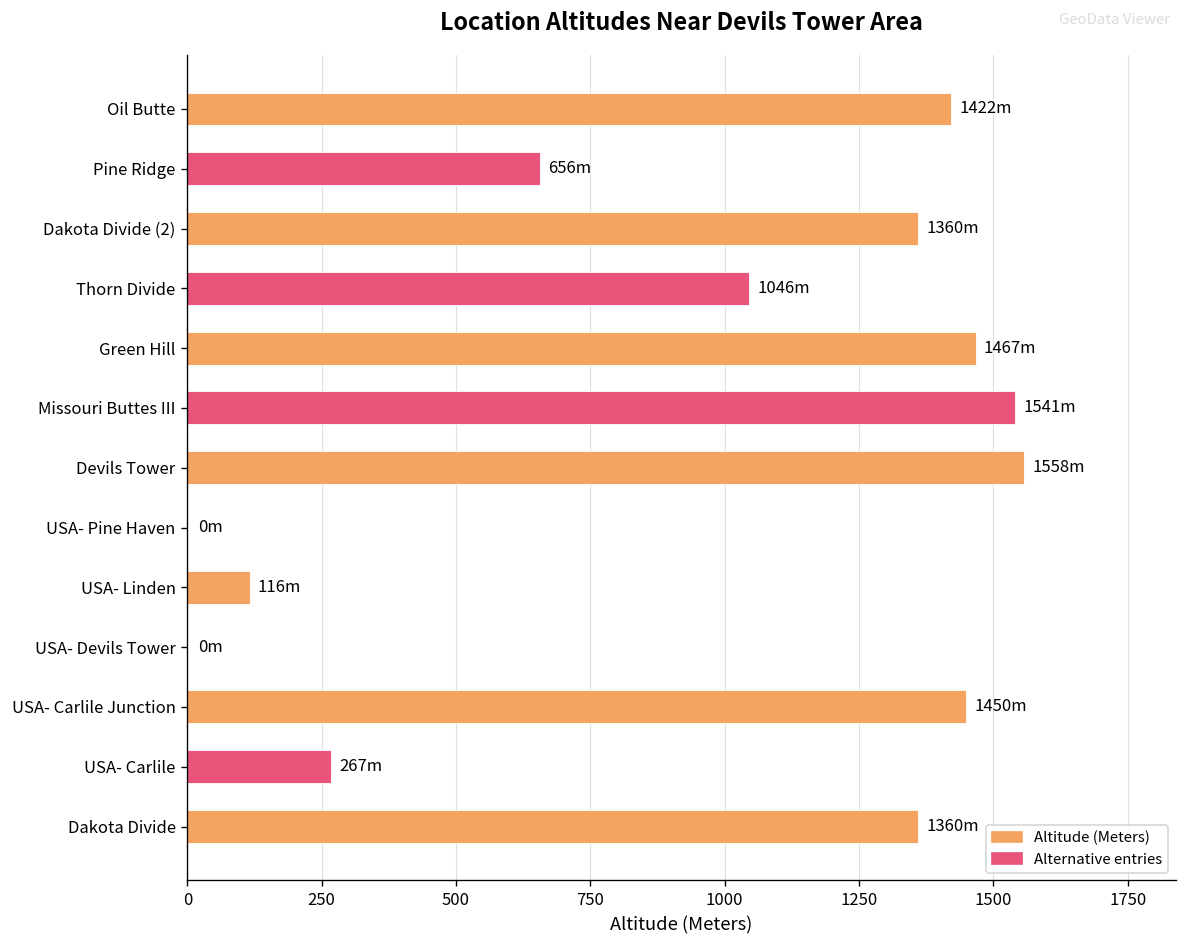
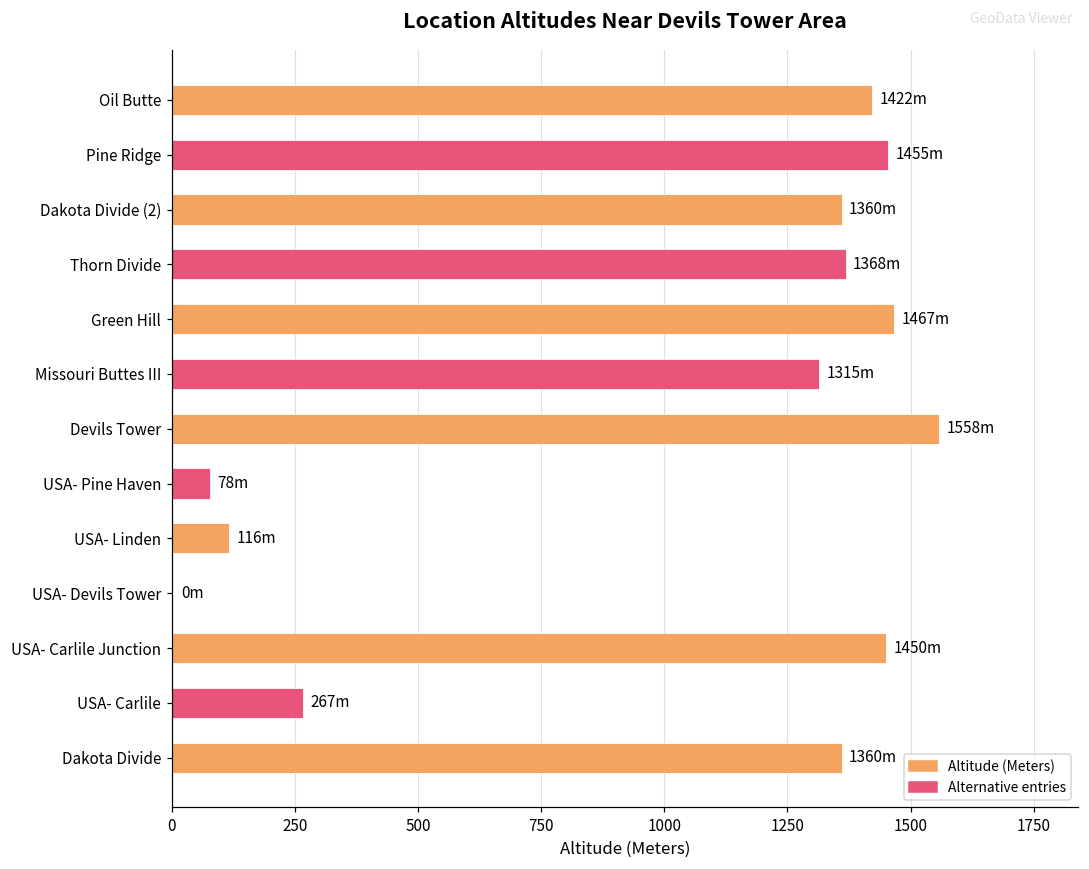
Pine Ridge: 656m -> 1455m
Thorn Divide: 1046m -> 1368m
Missouri Buttes III: 1541m -> 1315m
USA- Pine Haven: 0m -> 78m
